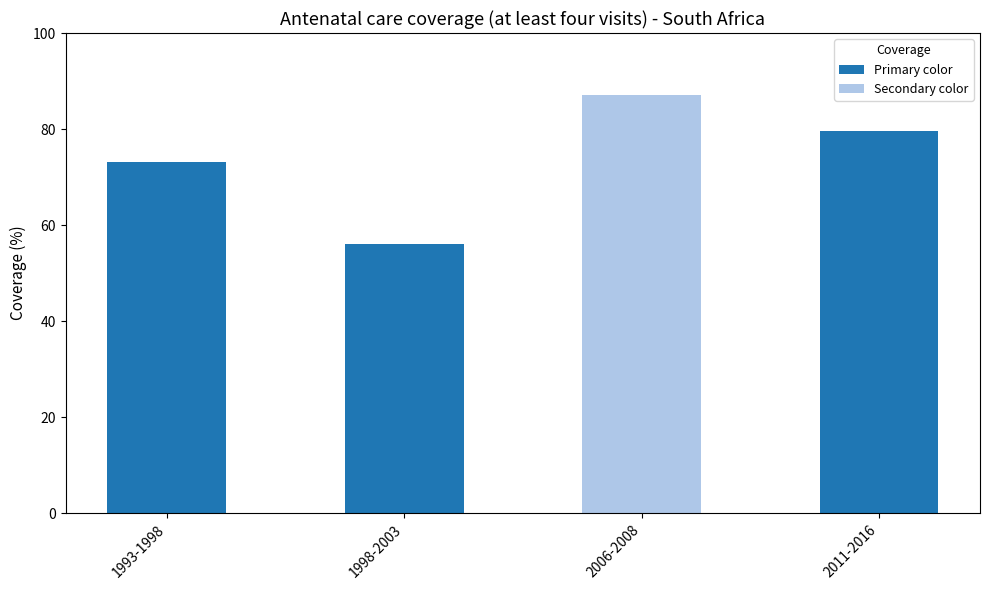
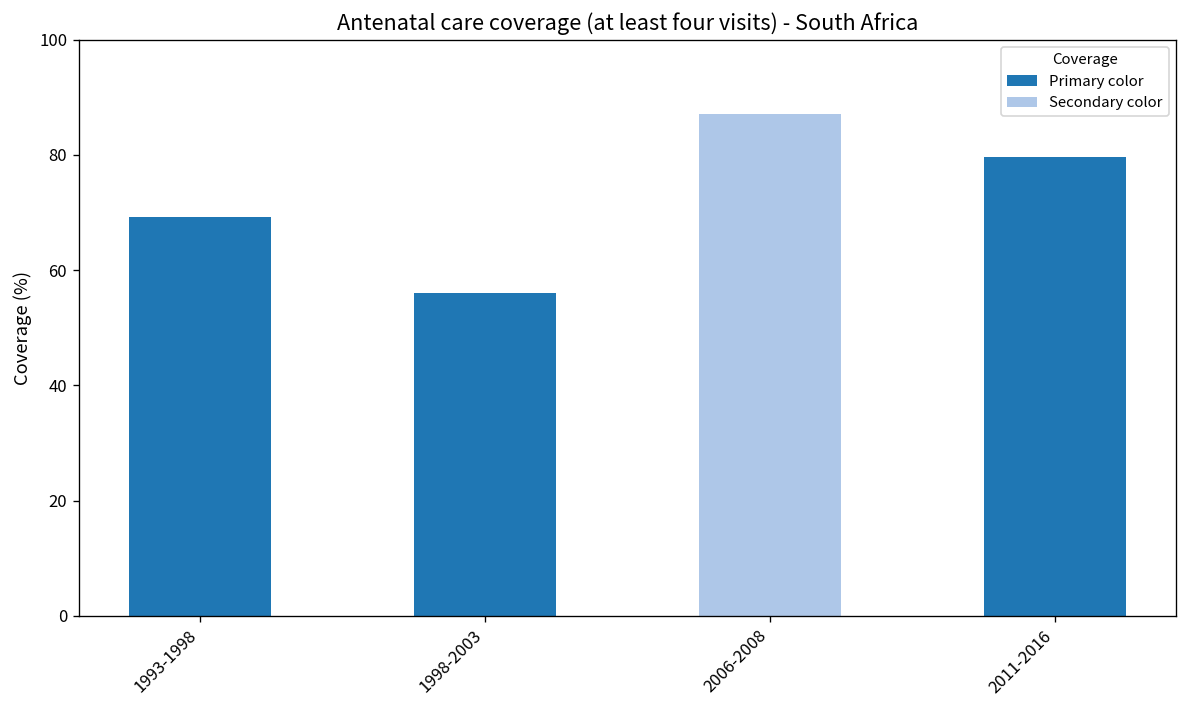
1993-1998: 73 -> 69
